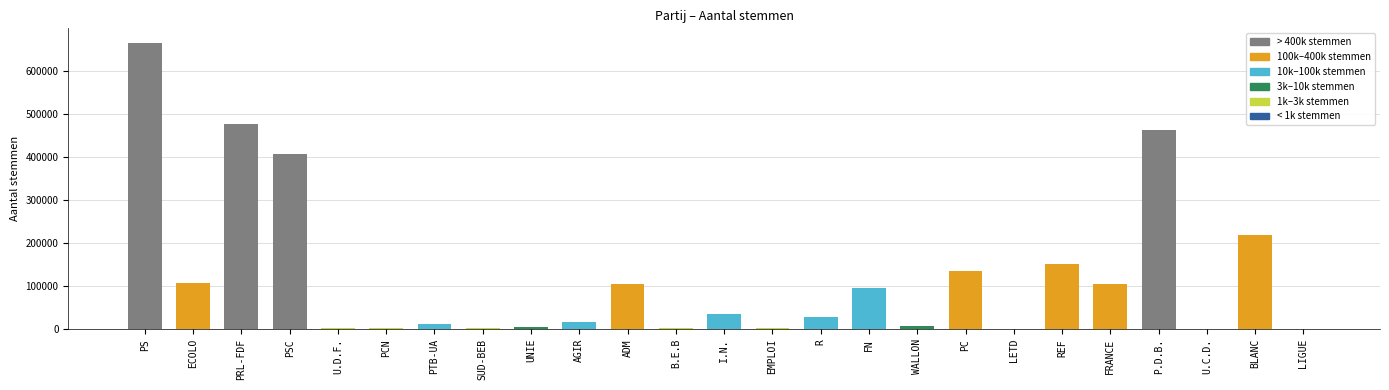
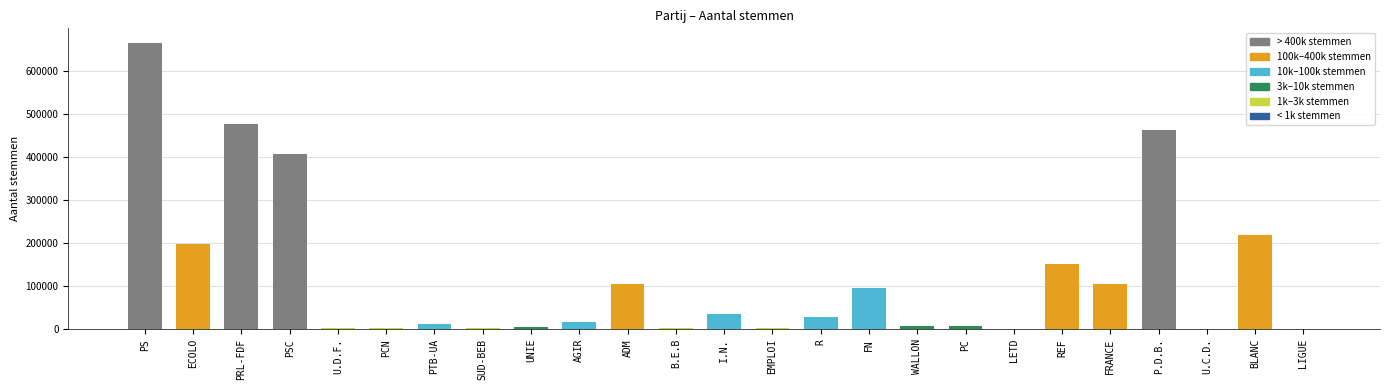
ECOLO: 110000 -> 200000
PC: 140000 -> 10000
